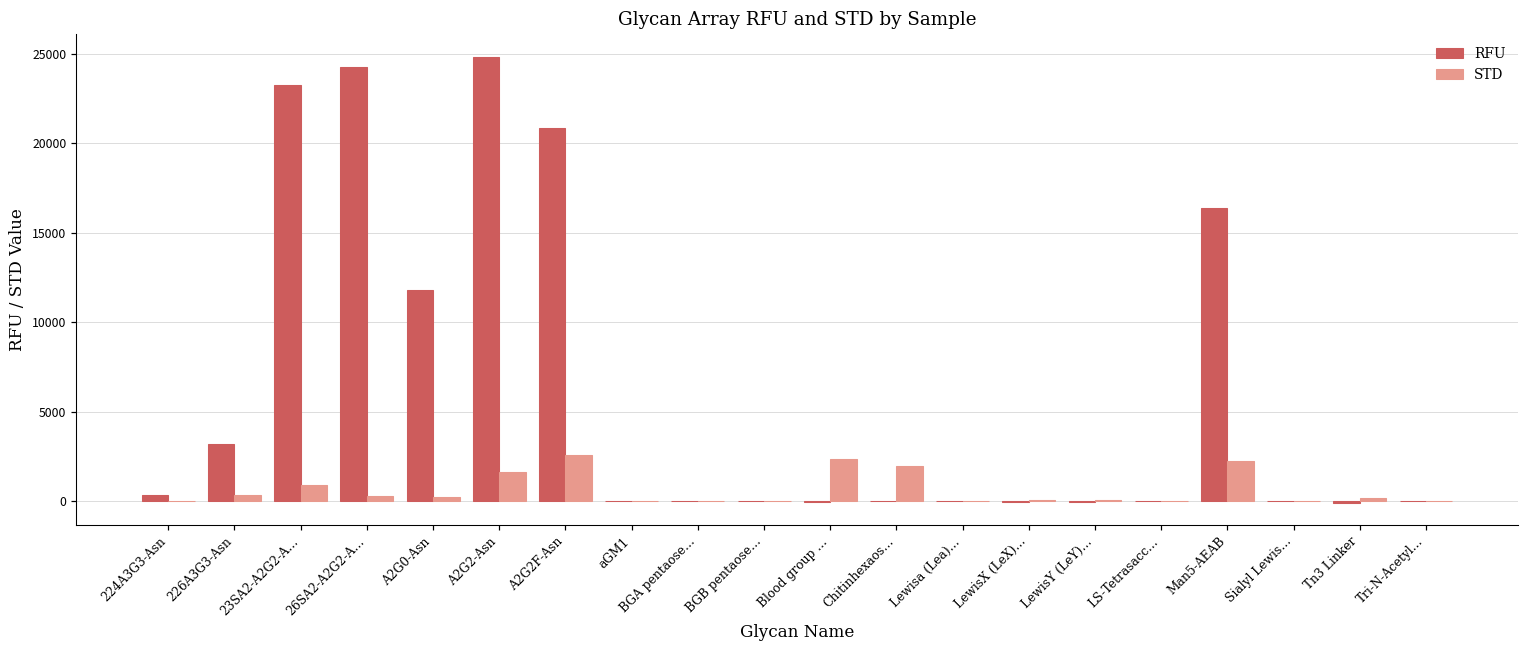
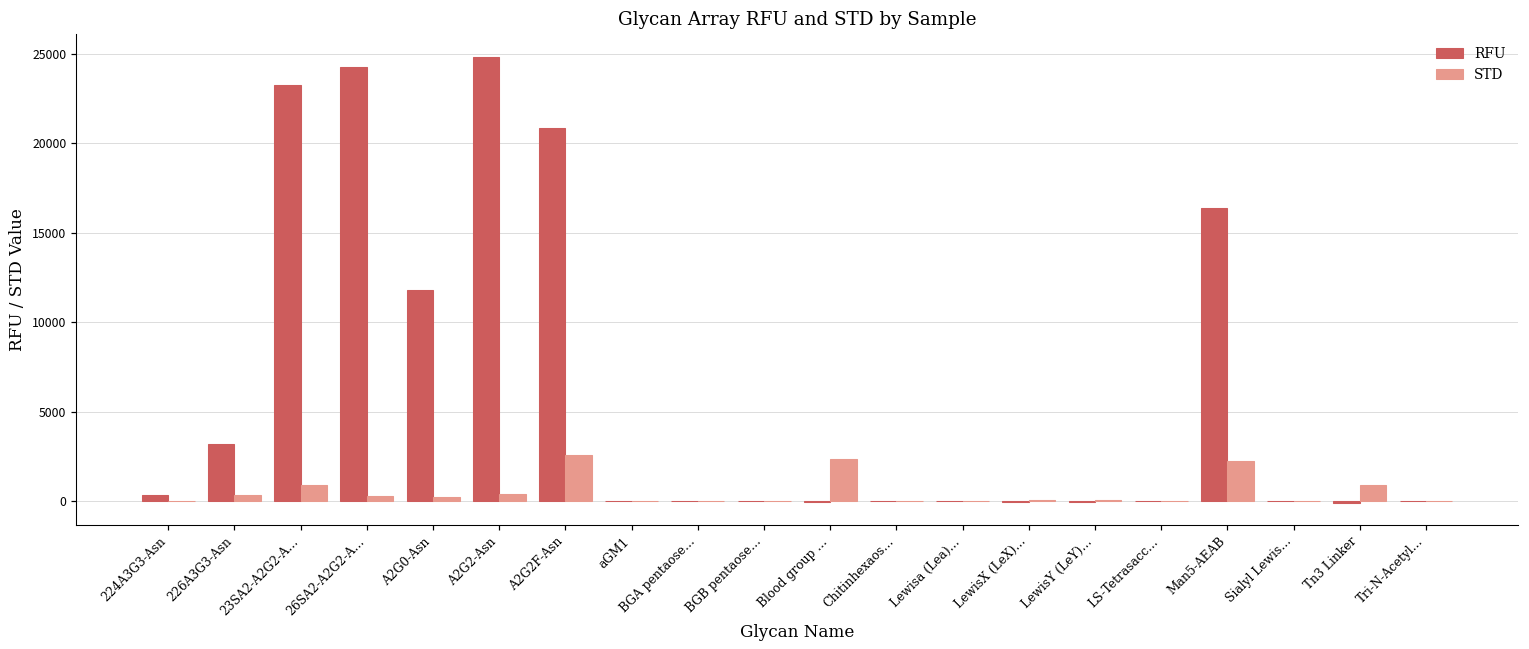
STD, A2G2-Asn: 1600 -> 400
STD, Chitinhexaos…: 2000 -> 0
STD, Tn3 Linker: 200 -> 900
